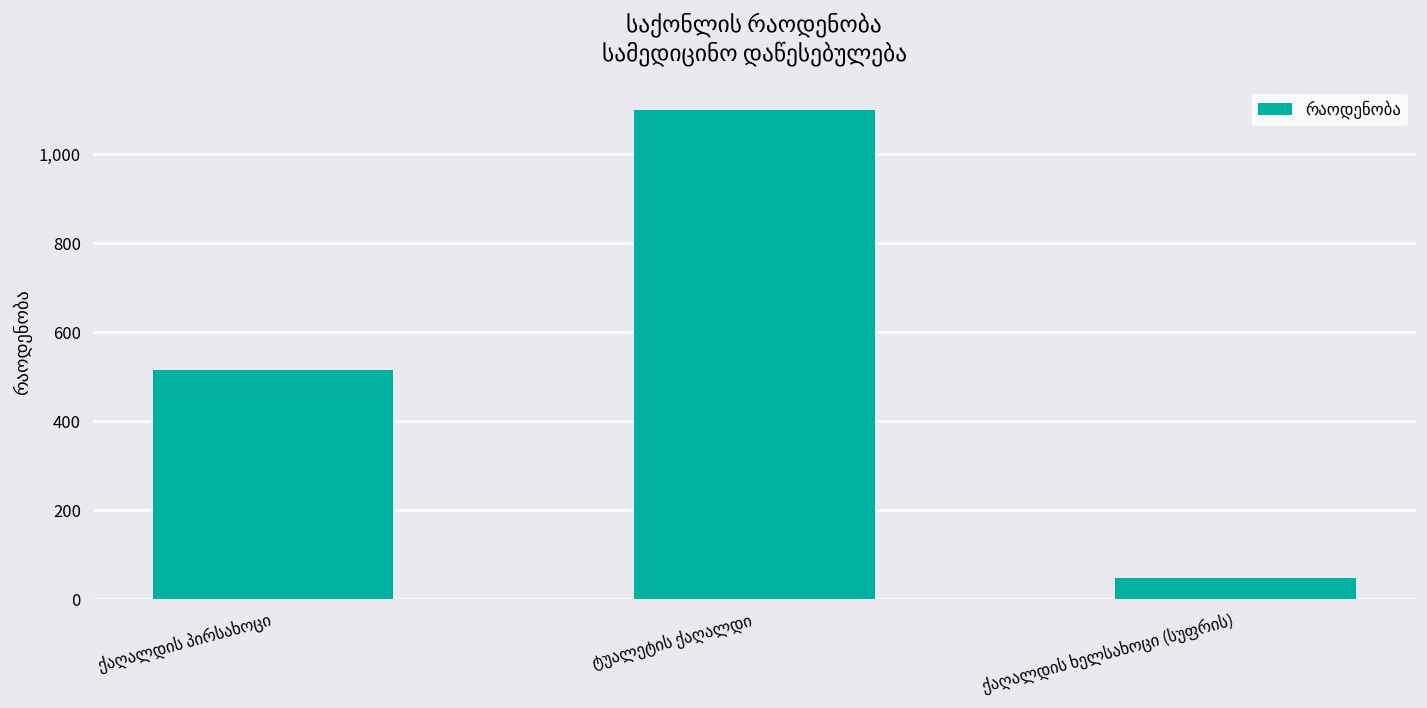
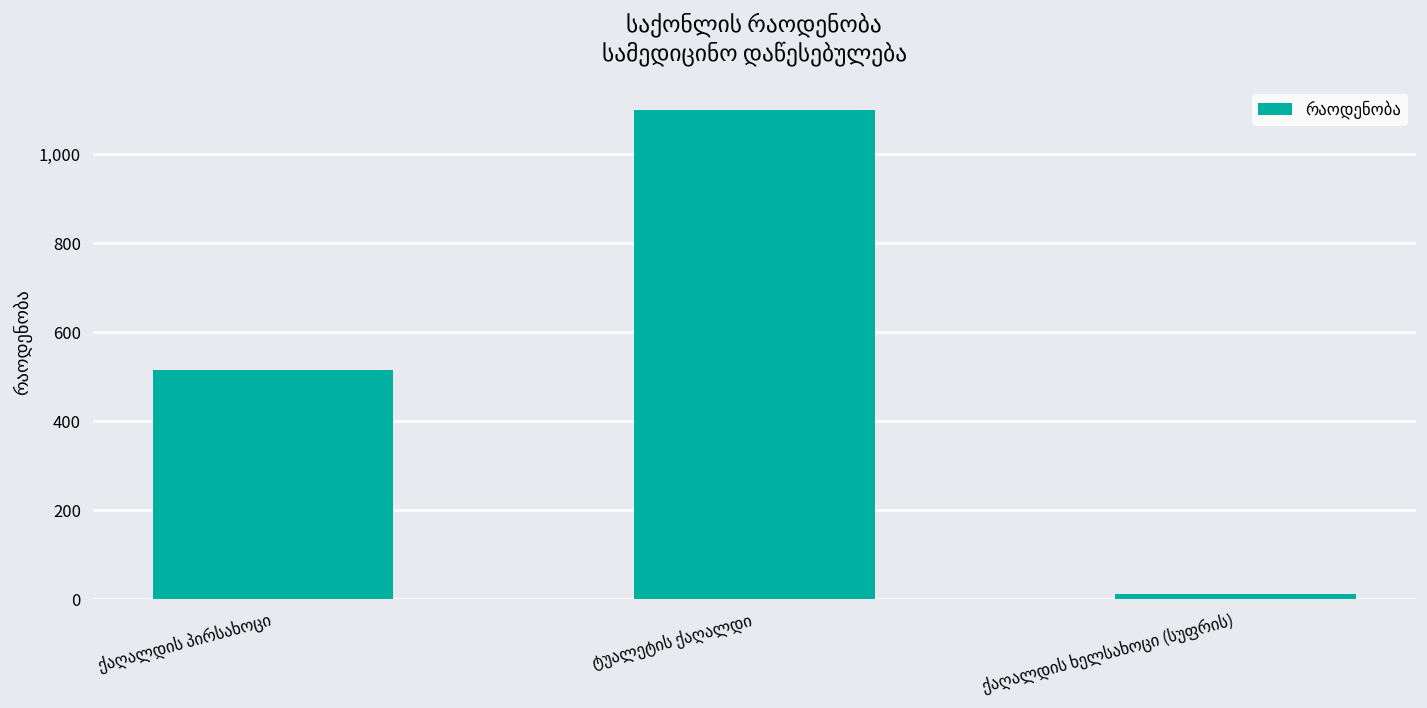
ქაღალდის ხელსახოცი (სუფრის): 50 -> 10
